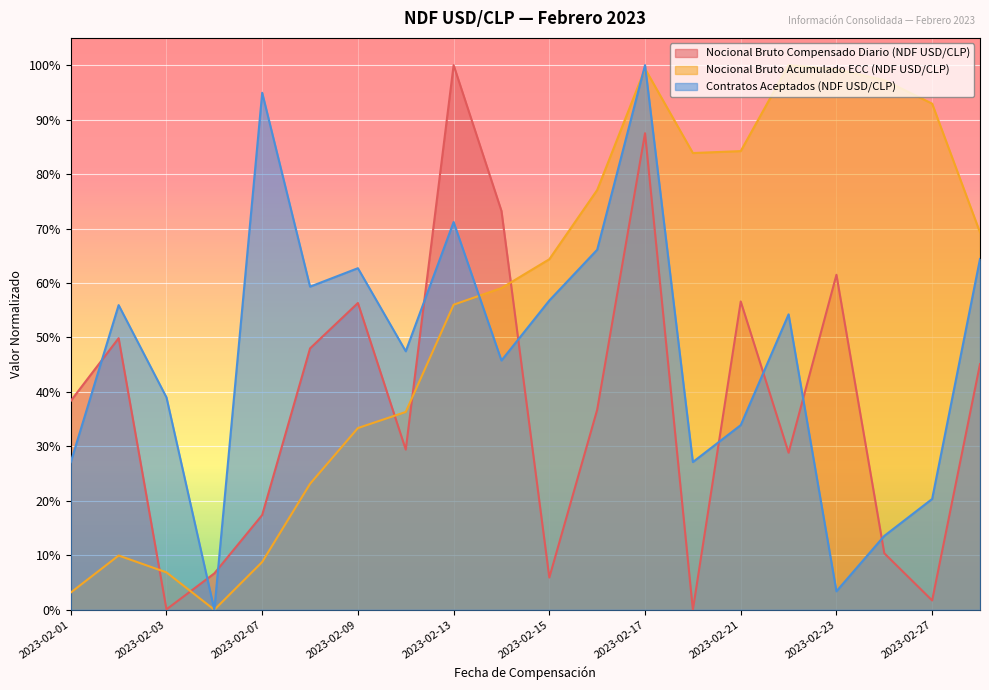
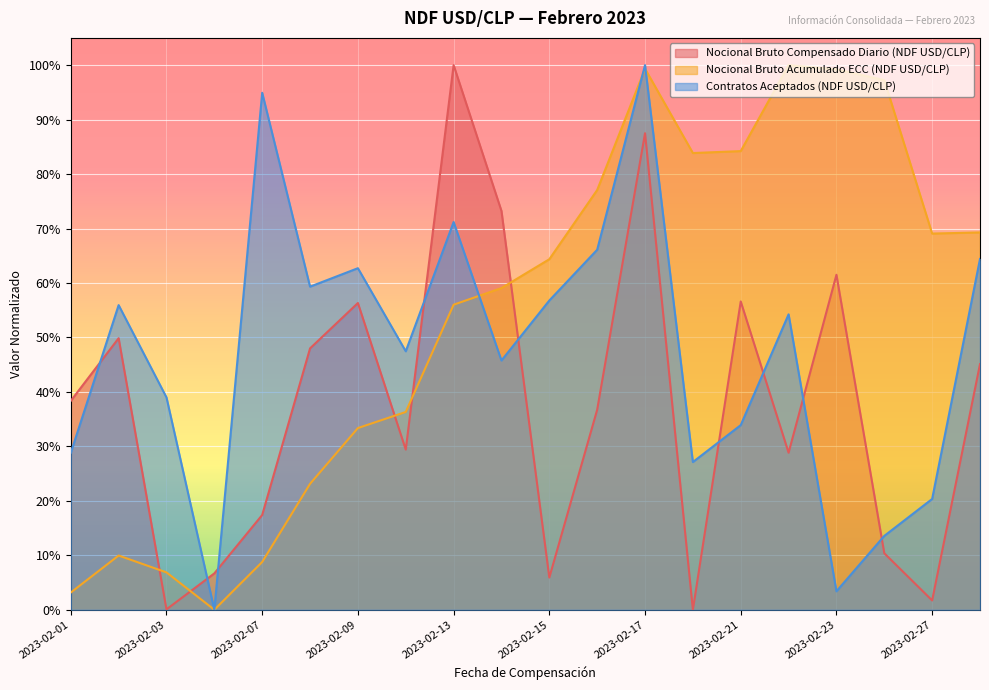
Contratos Aceptados (NDF USD/CLP), 2023-02-01: 27% -> 29%
Nocional Bruto Acumulado ECC (NDF USD/CLP), 2023-02-27: 93% -> 69%
